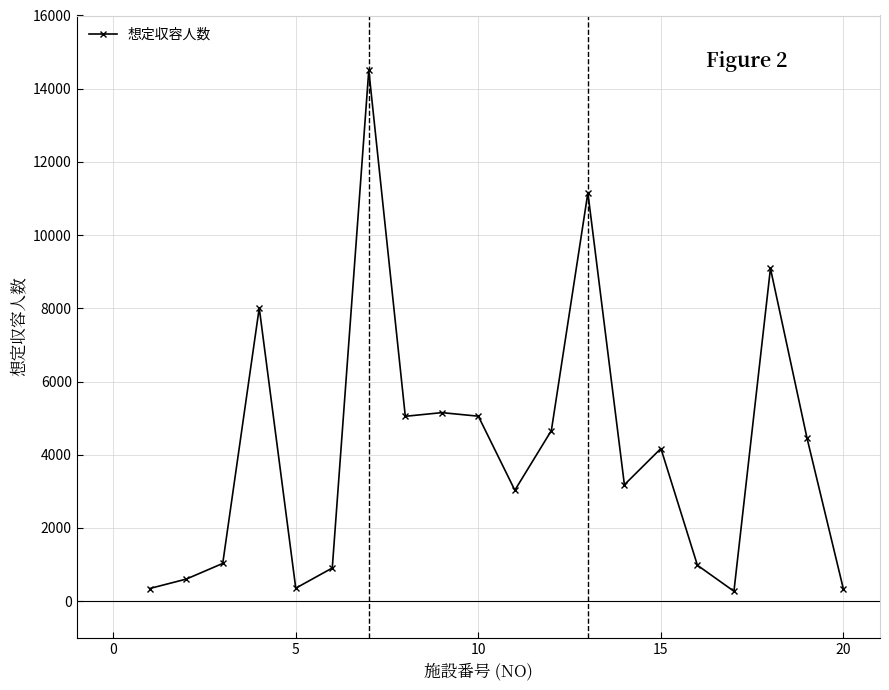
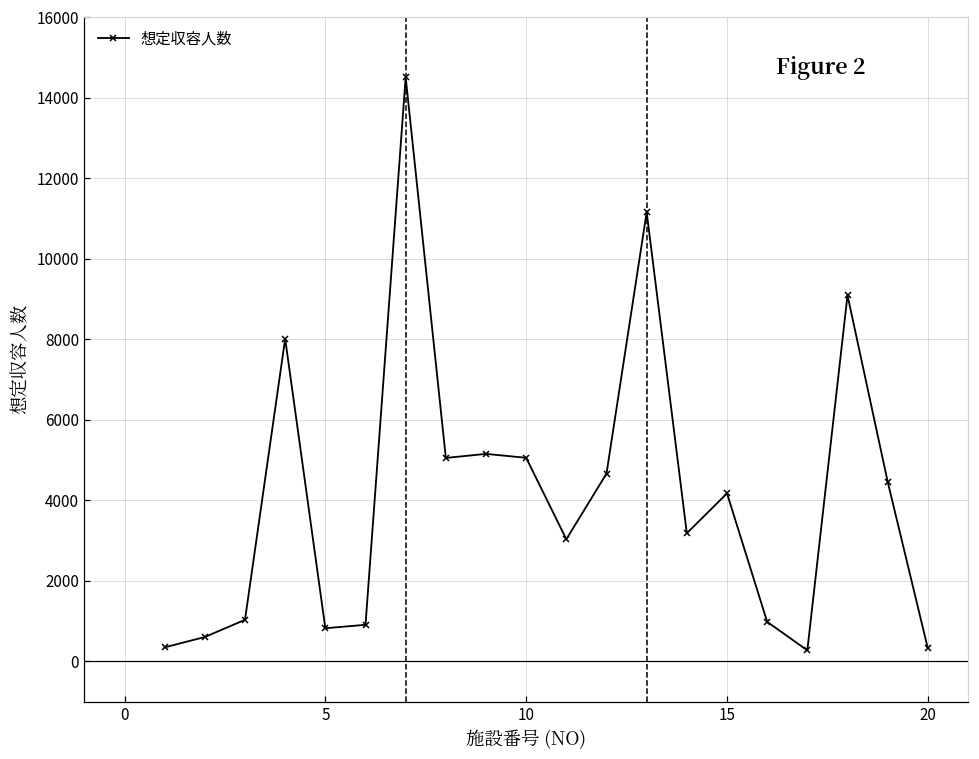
5: 400 -> 800
